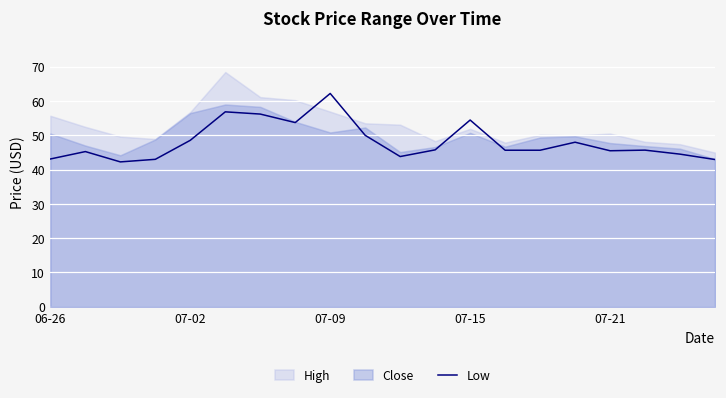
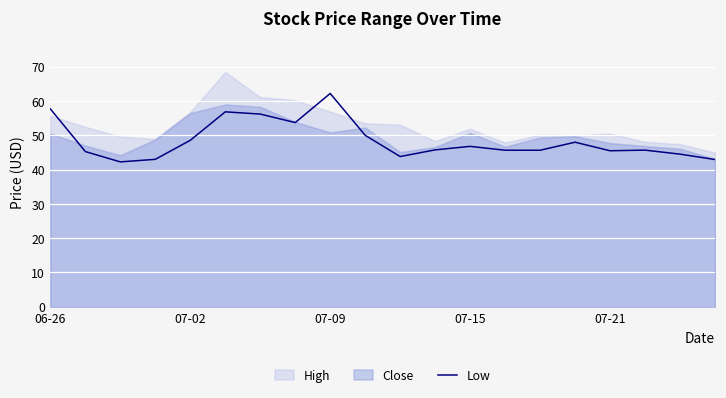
Low, 06-26: 43 -> 58
Low, 07-15: 54 -> 47
